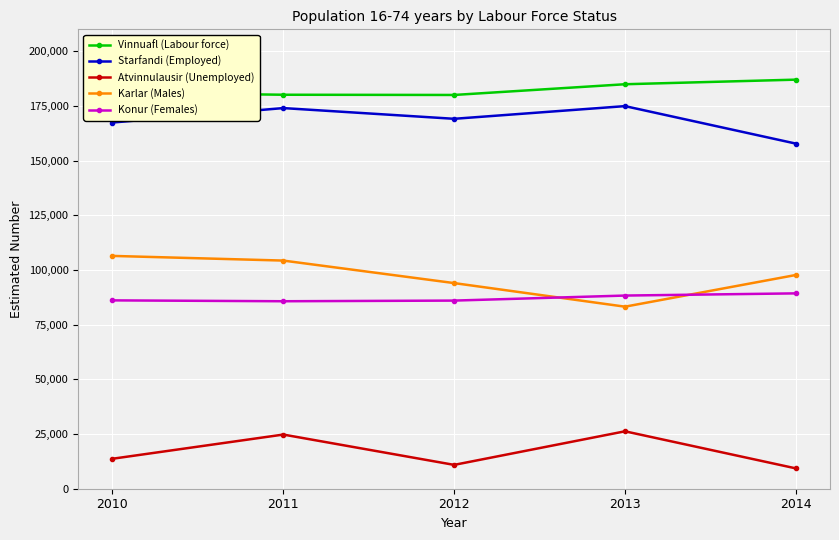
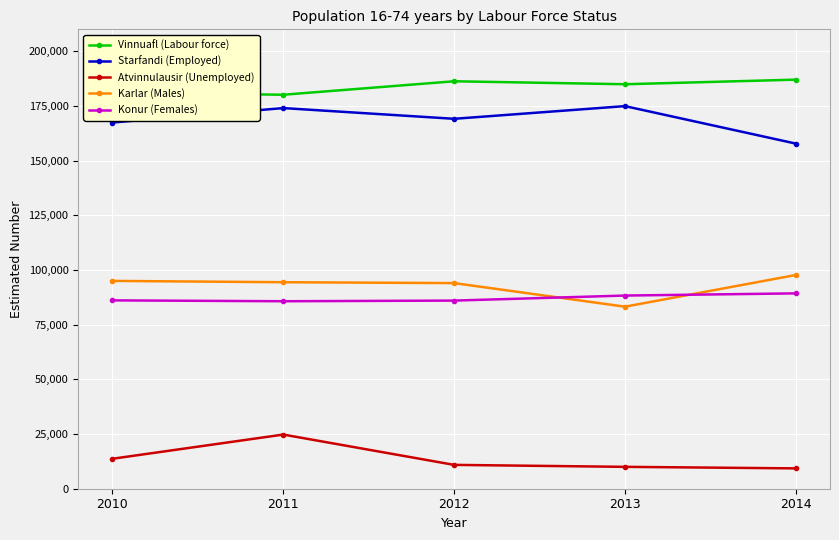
Karlar (Males), 2010: 106,000 -> 95,000
Karlar (Males), 2011: 104,000 -> 94,000
Vinnuafl (Labour force), 2012: 180,000 -> 186,000
Atvinnulausir (Unemployed), 2013: 26,000 -> 10,000
